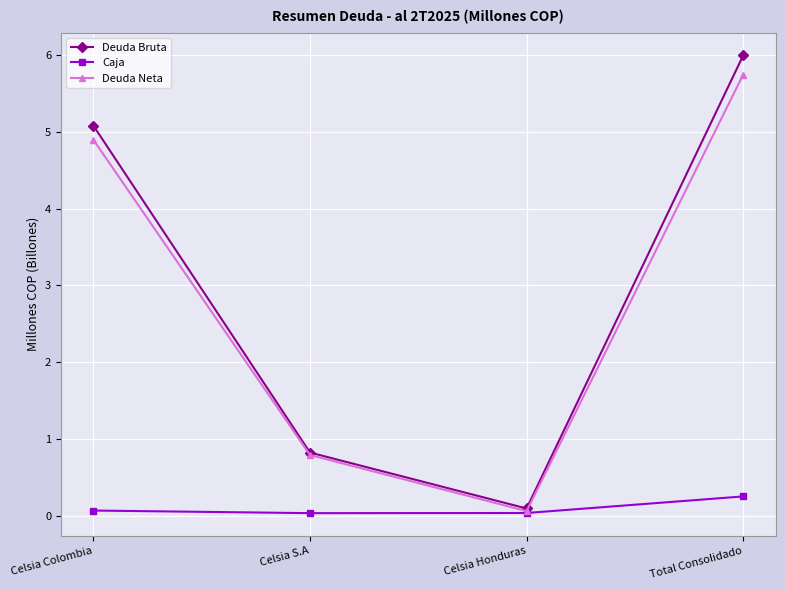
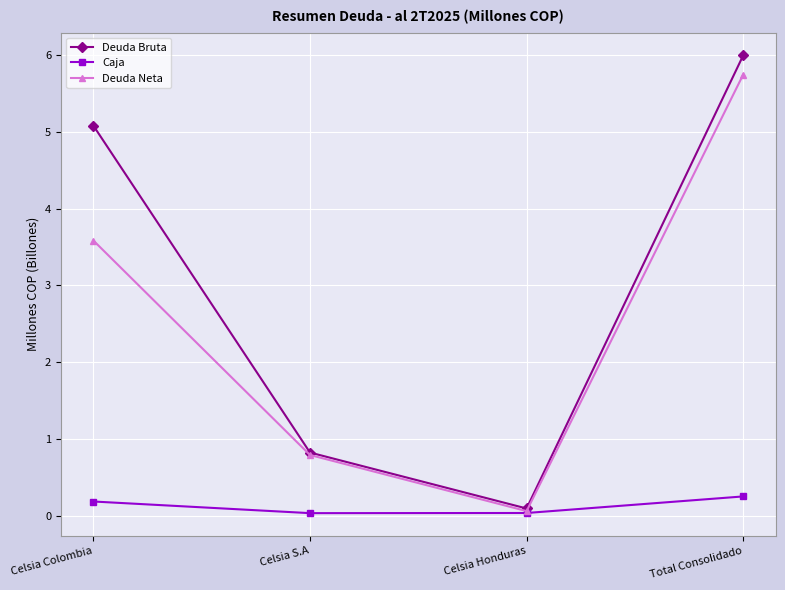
Caja, Celsia Colombia: 0.1 -> 0.2
Deuda Neta, Celsia Colombia: 4.9 -> 3.6
